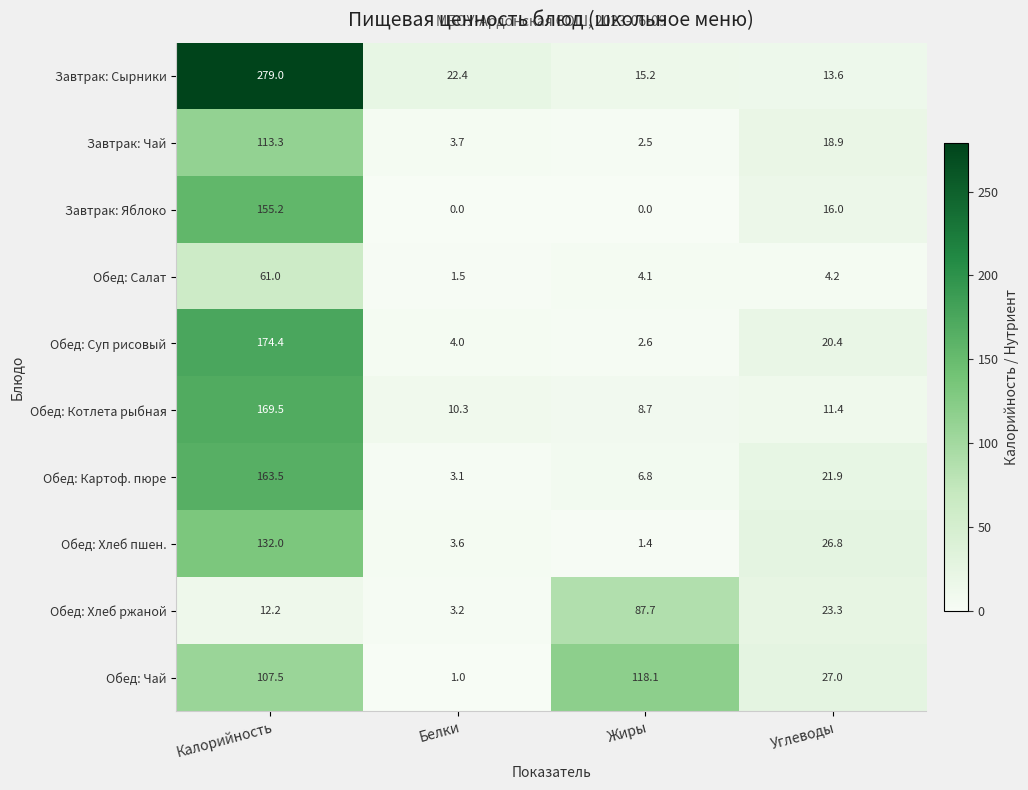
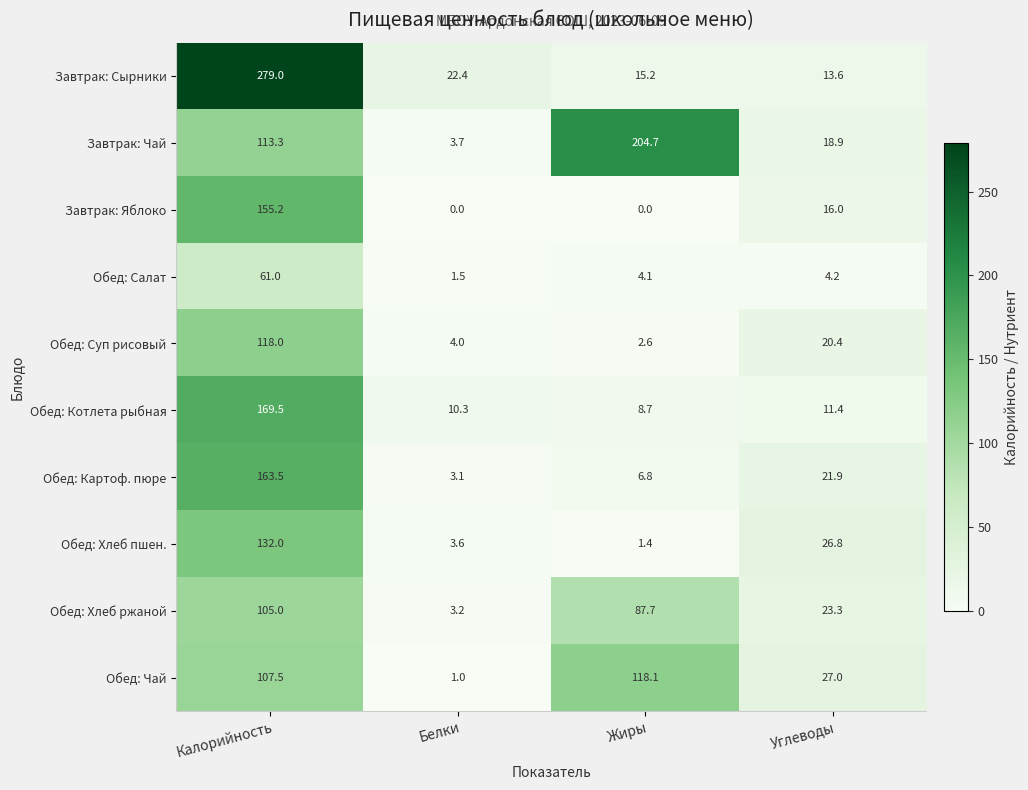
Завтрак: Чай, Жиры: 2.5 -> 204.7
Обед: Суп рисовый, Калорийность: 174.4 -> 118.0
Обед: Хлеб ржаной, Калорийность: 12.2 -> 105.0
